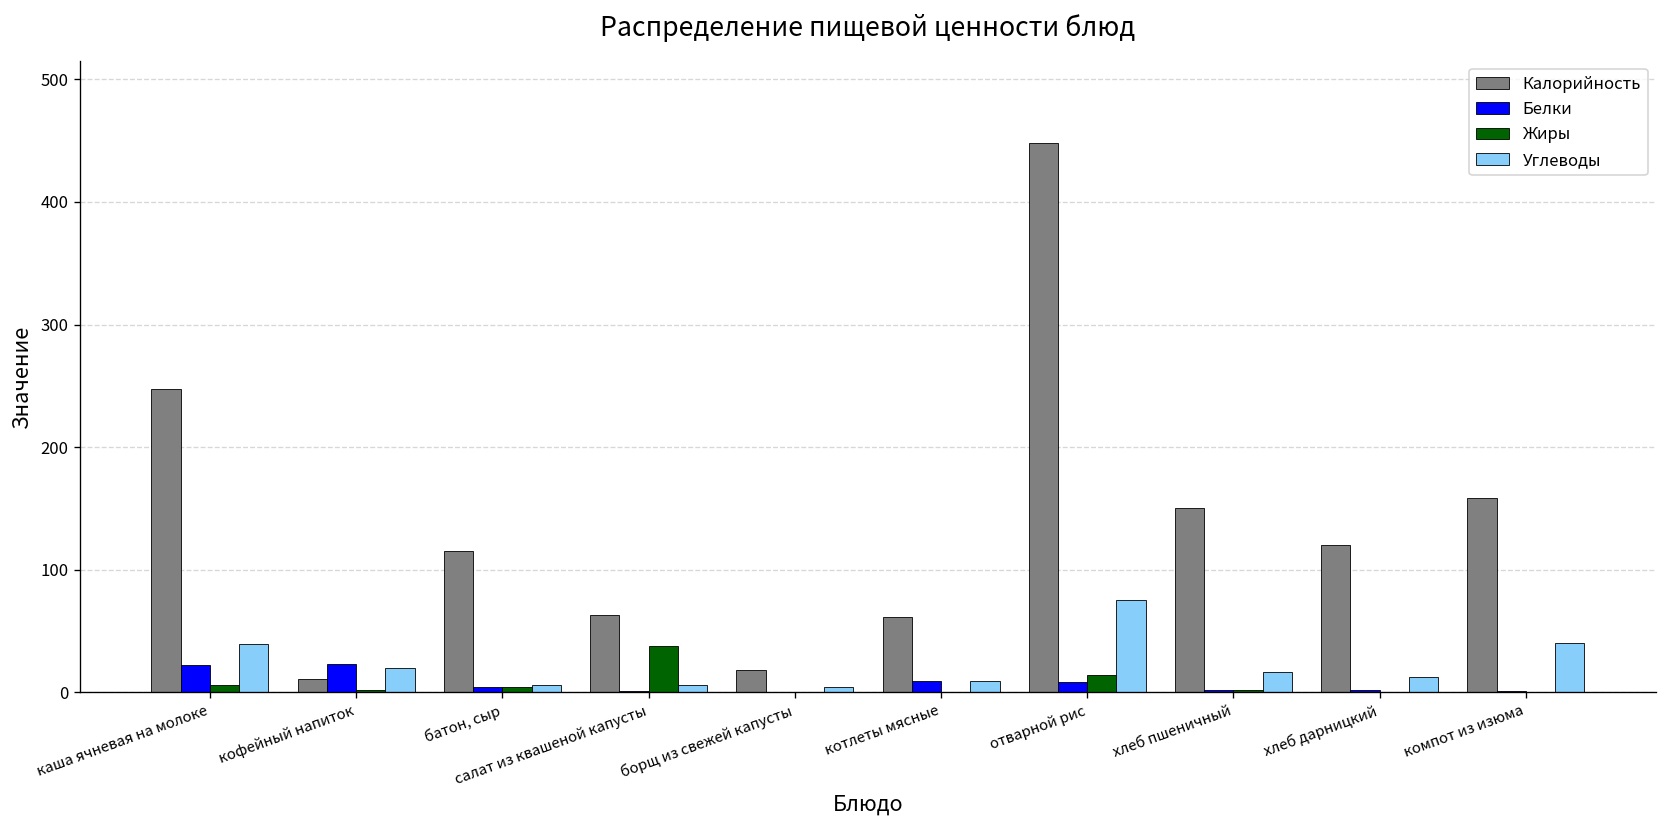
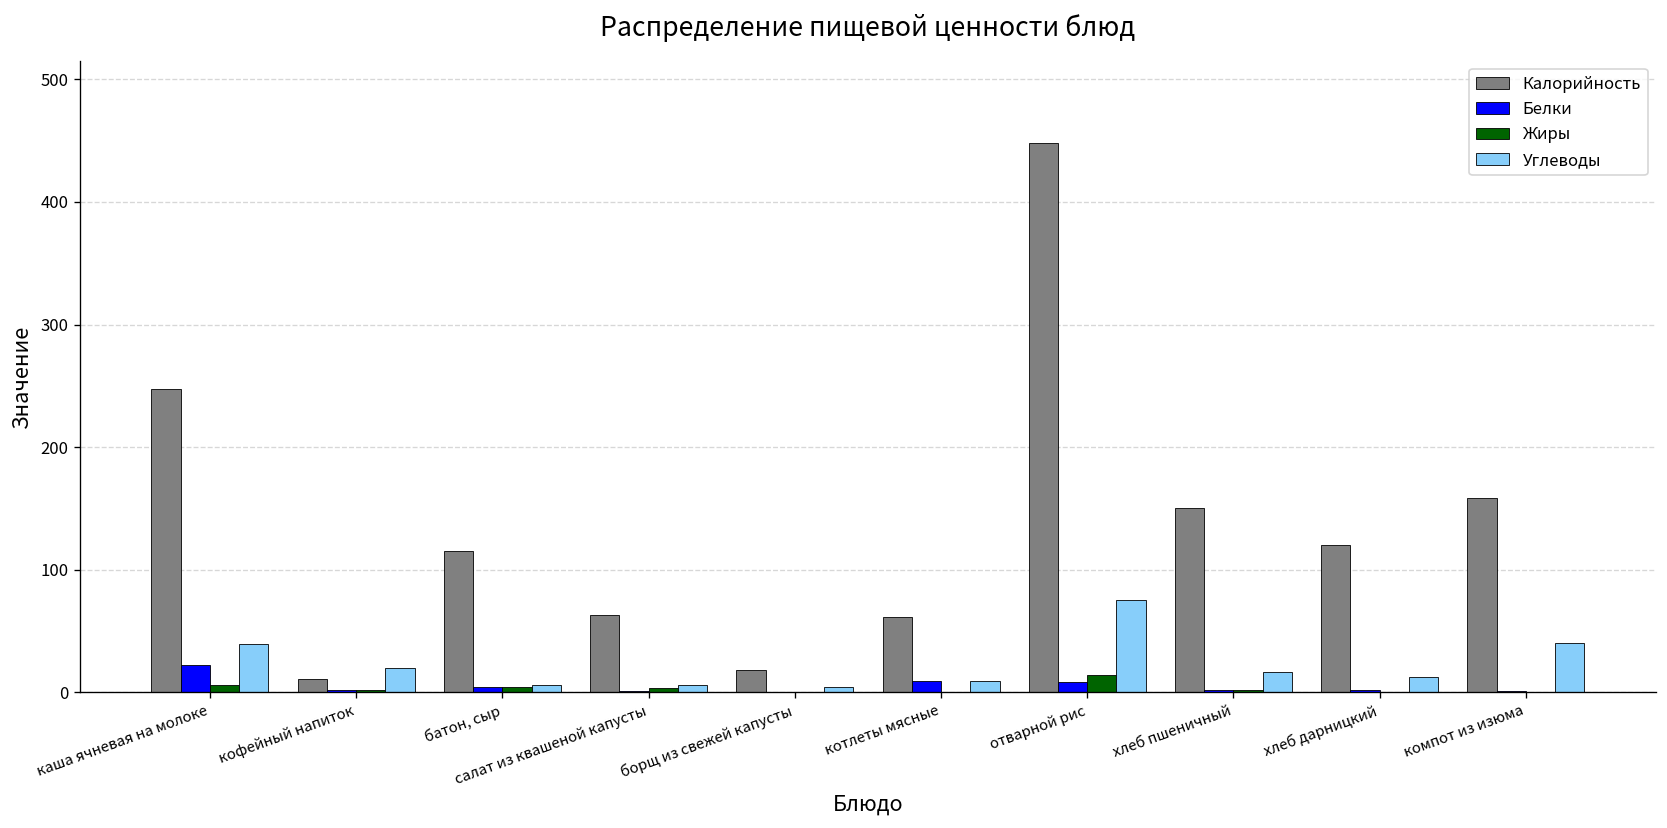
Белки, кофейный напиток: 23 -> 2
Жиры, салат из квашеной капусты: 38 -> 3
